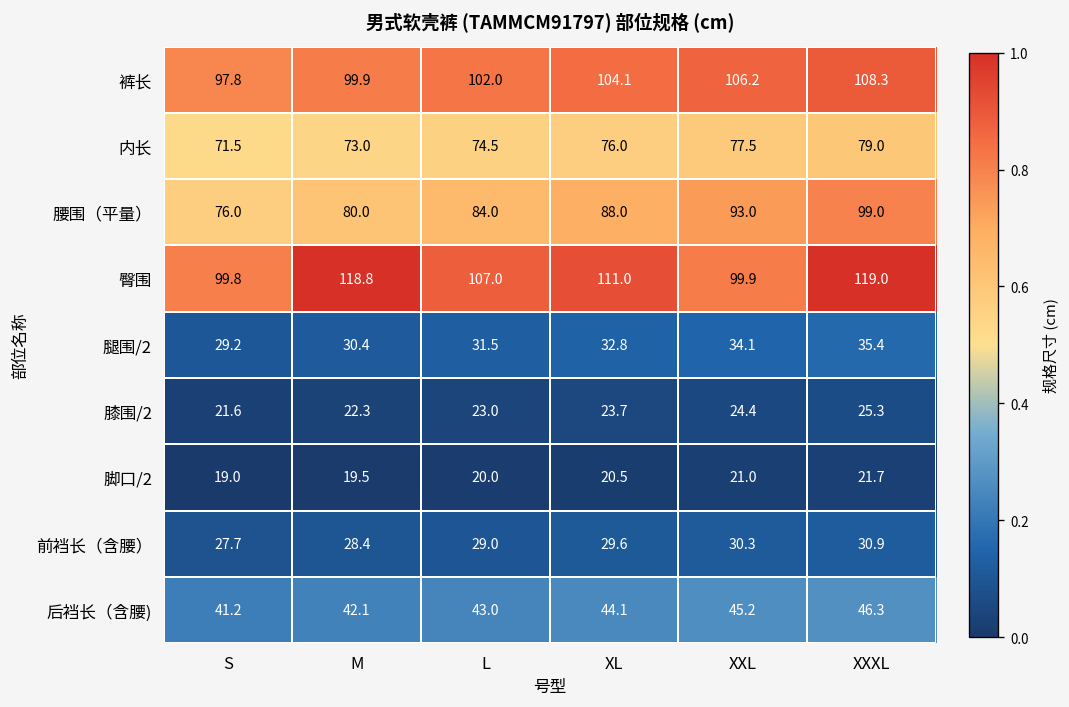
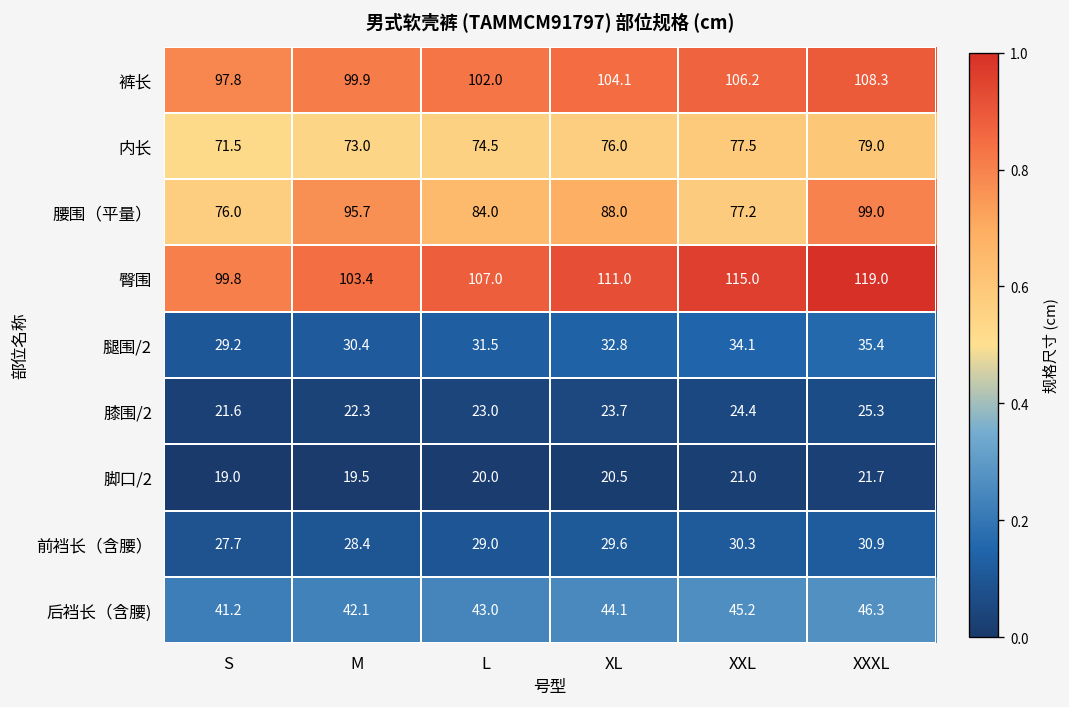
腰围（平量）, M: 80.0 -> 95.7
腰围（平量）, XXL: 93.0 -> 77.2
臀围, M: 118.8 -> 103.4
臀围, XXL: 99.9 -> 115.0
